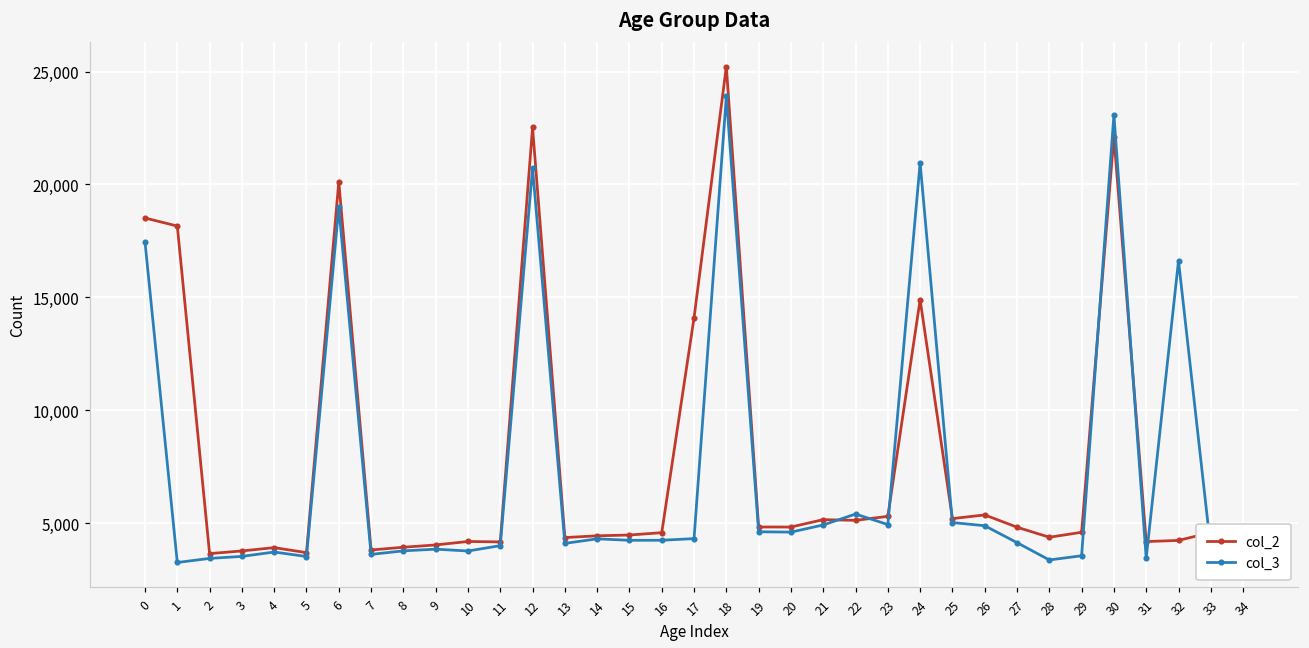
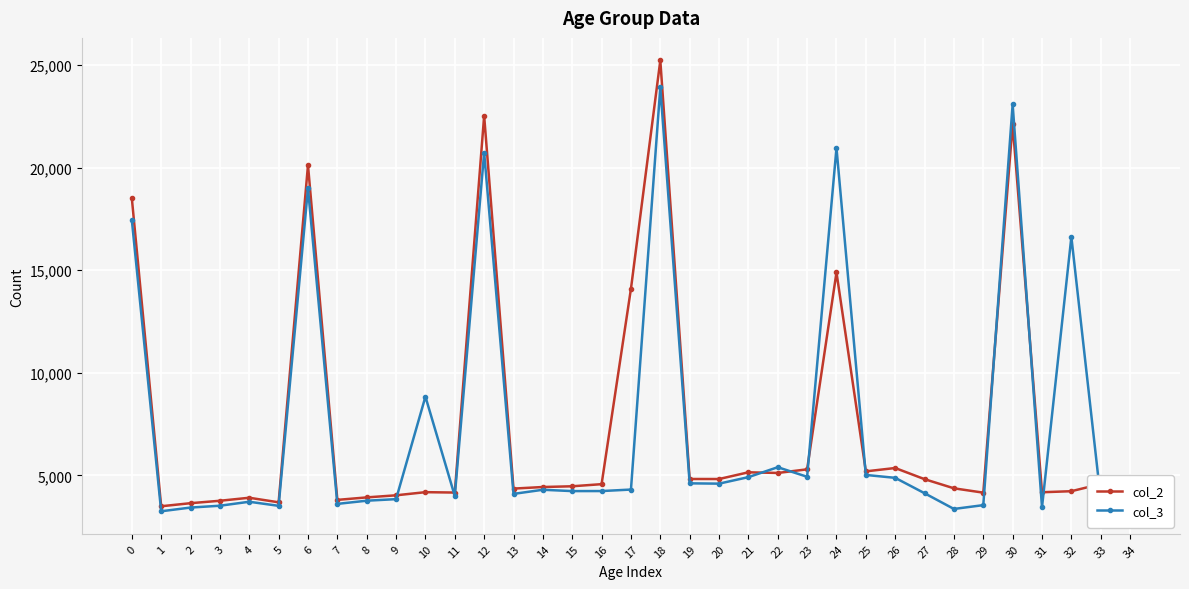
col_2, 1: 18,200 -> 3,500
col_3, 10: 3,800 -> 8,800
col_2, 29: 4,600 -> 4,200
